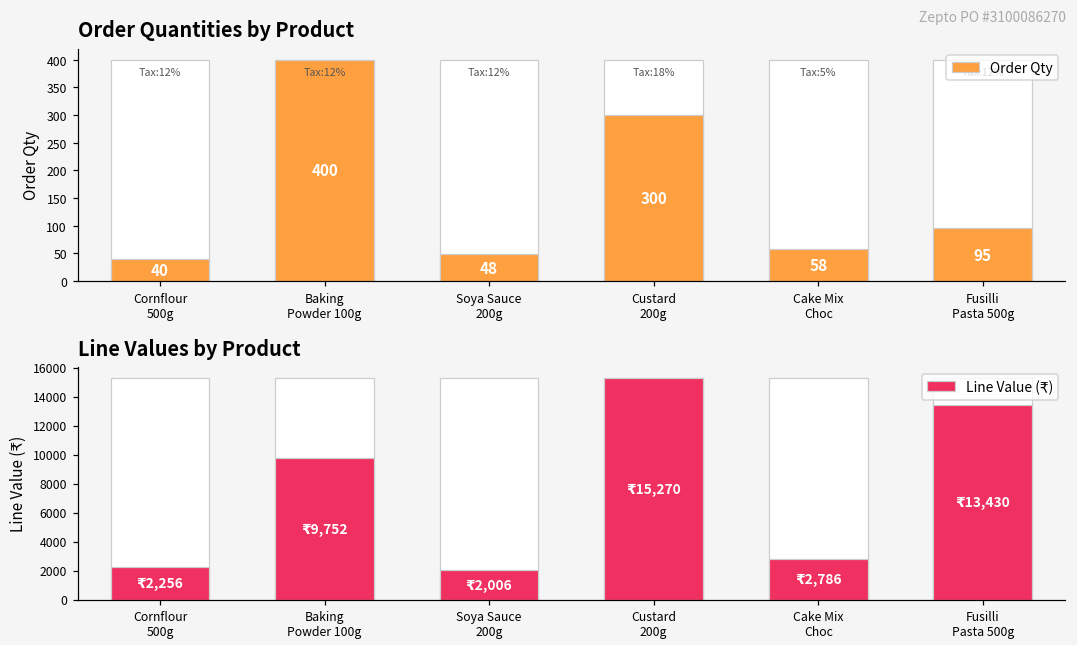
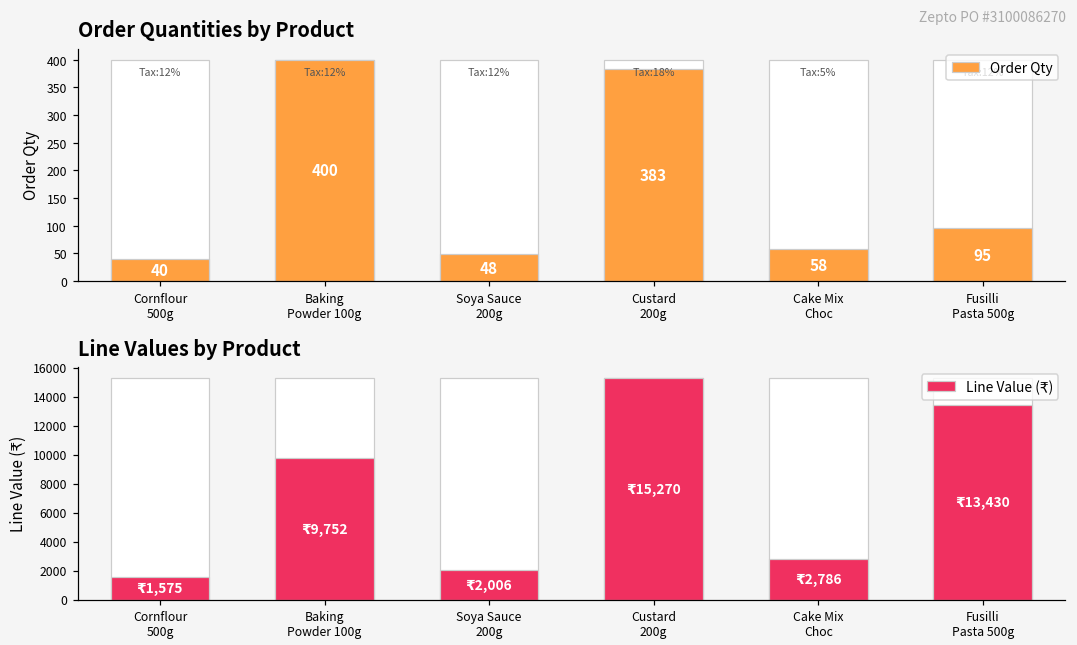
Order Quantities by Product, Order Qty, Custard 200g: 300 -> 383
Line Values by Product, Line Value (₹), Cornflour 500g: 2,256 -> 1,575
